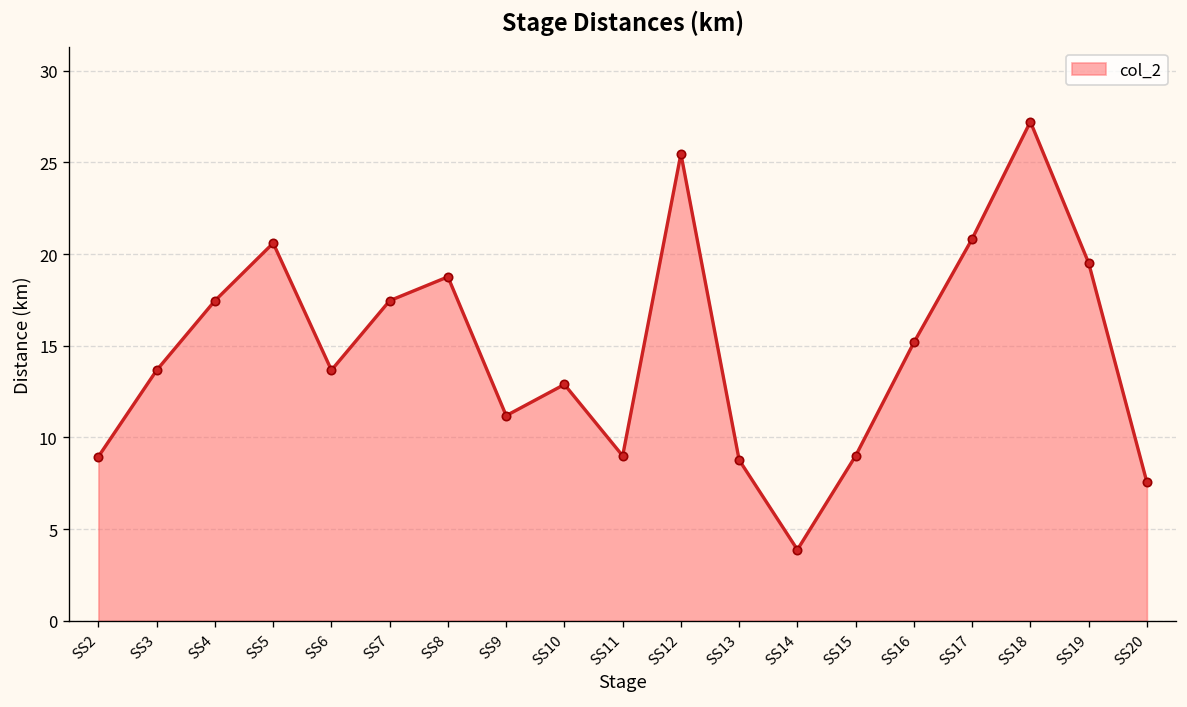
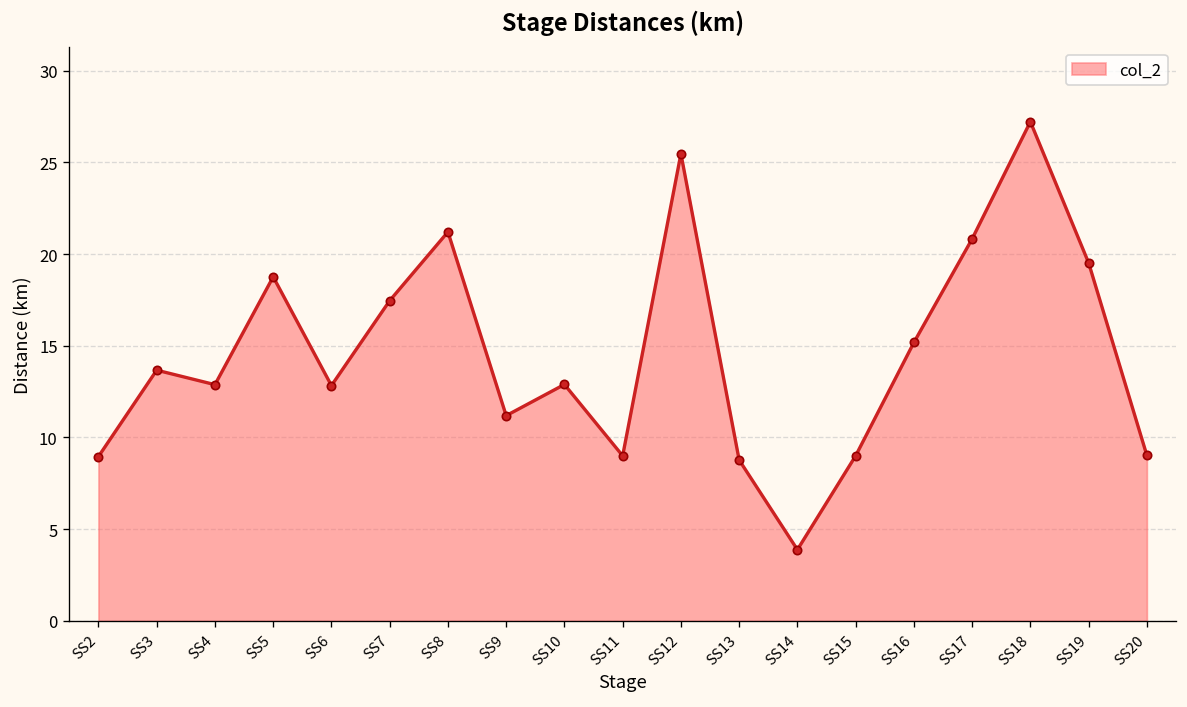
SS4: 17.5 -> 12.9
SS5: 20.6 -> 18.8
SS6: 13.7 -> 12.8
SS8: 18.8 -> 21.2
SS20: 7.6 -> 9.0
